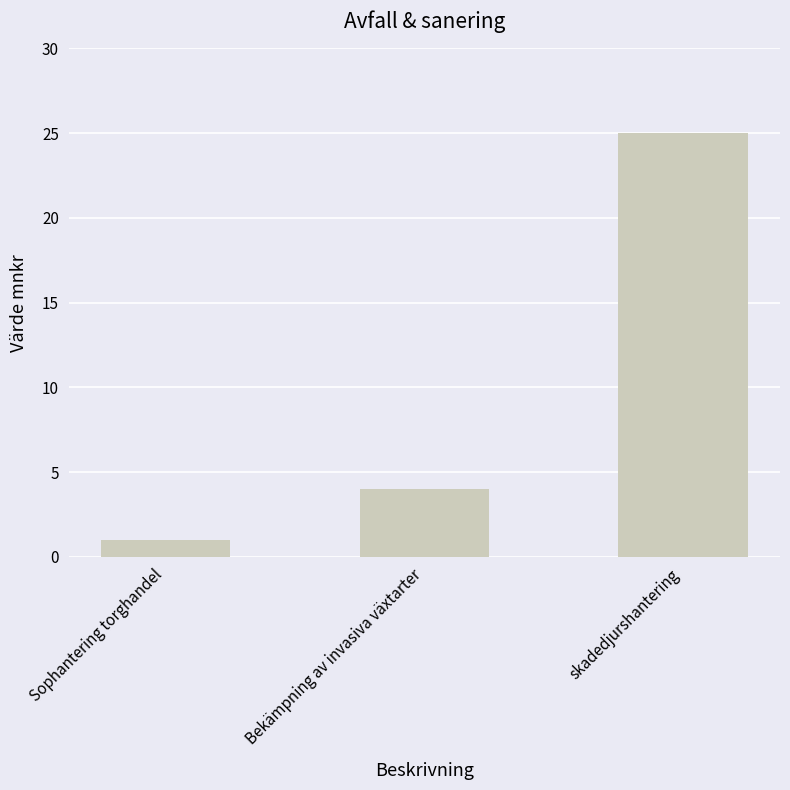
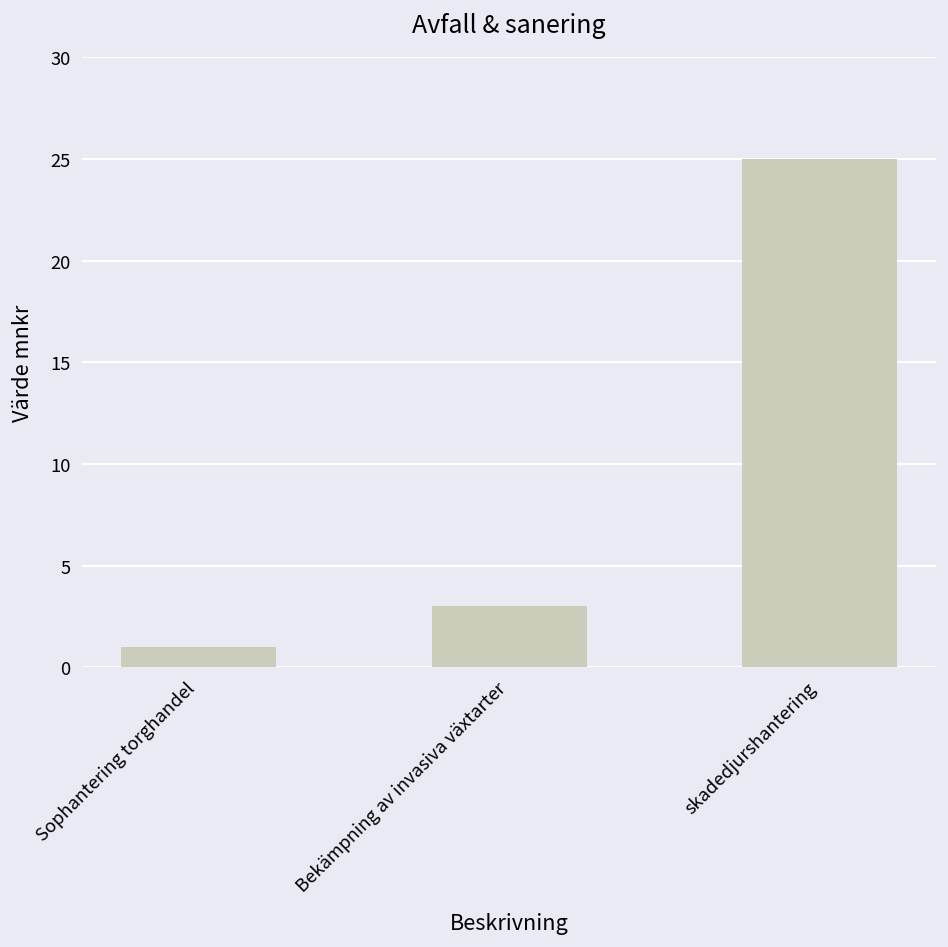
Bekämpning av invasiva växtarter: 4 -> 3
